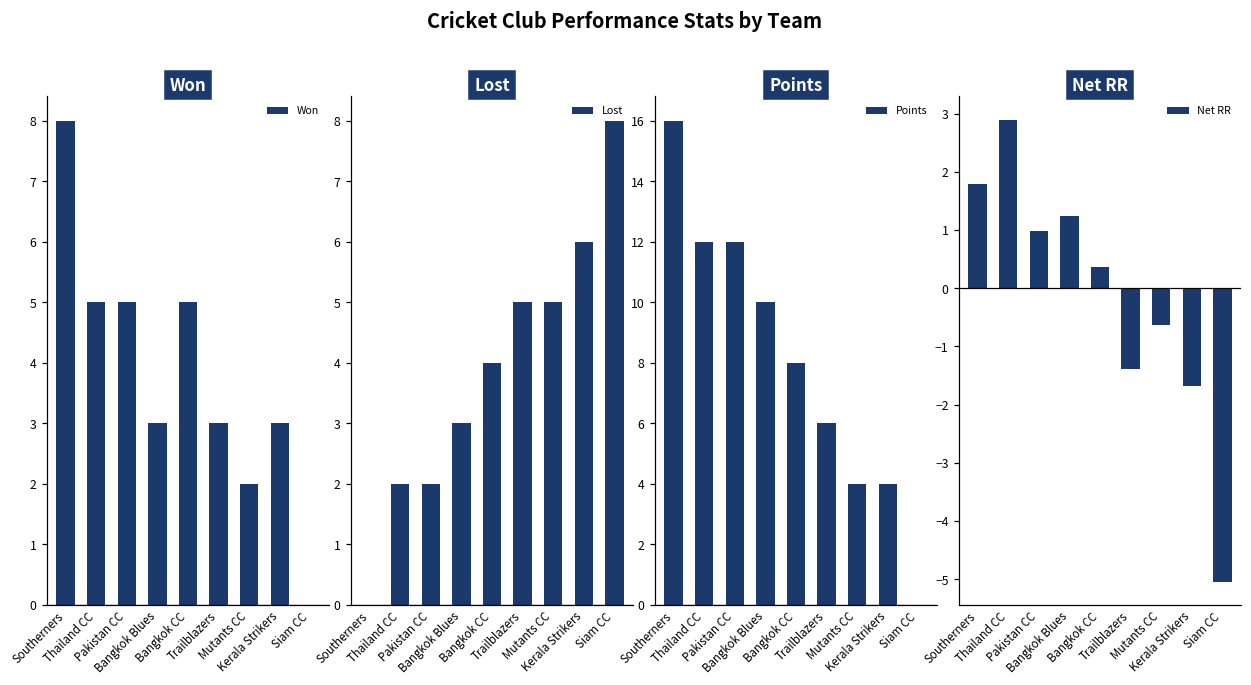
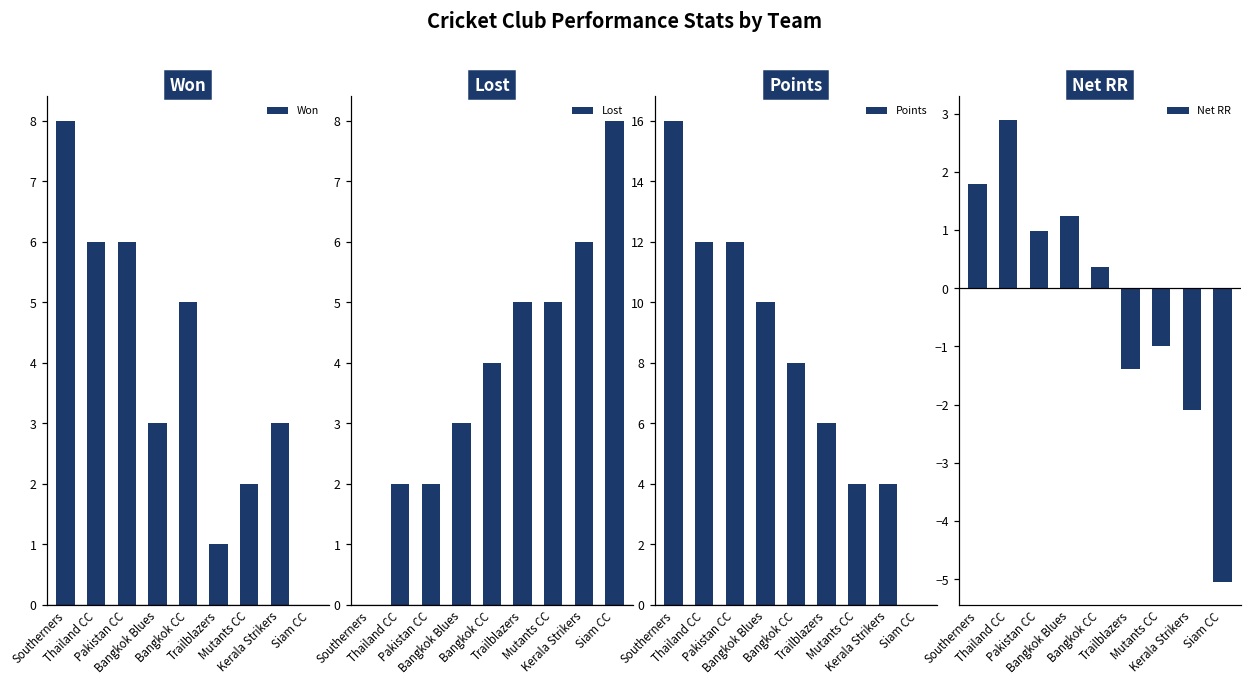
Won, Thailand CC: 5 -> 6
Won, Pakistan CC: 5 -> 6
Won, Trailblazers: 3 -> 1
Net RR, Mutants CC: -0.6 -> -1.0
Net RR, Kerala Strikers: -1.7 -> -2.1
